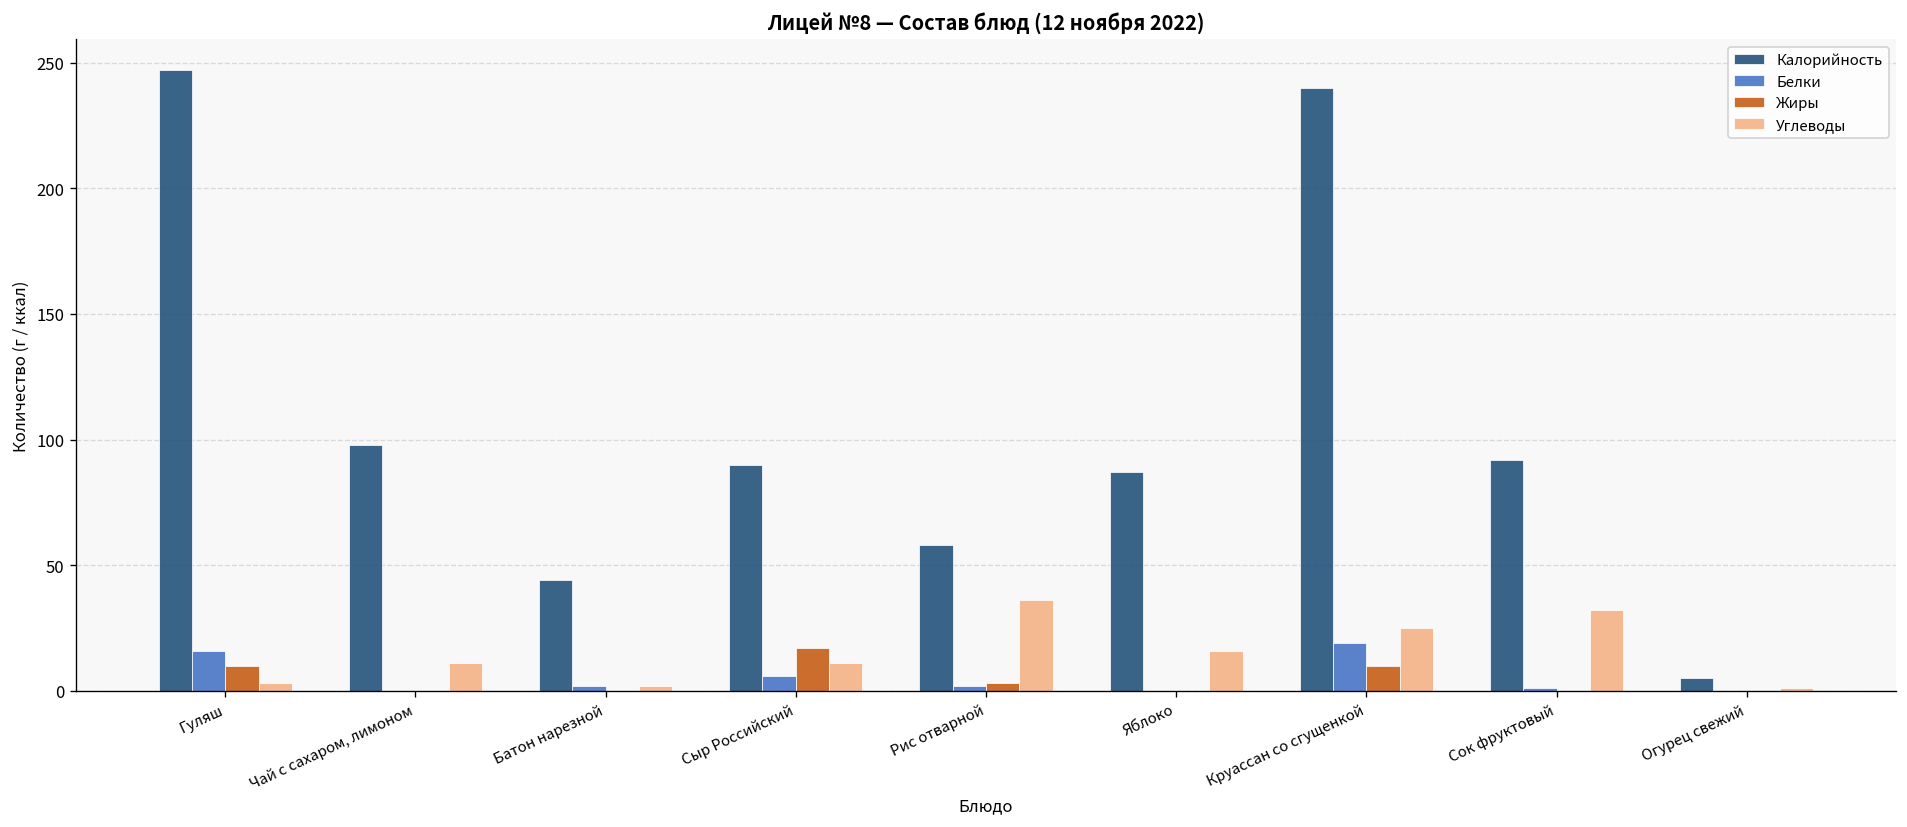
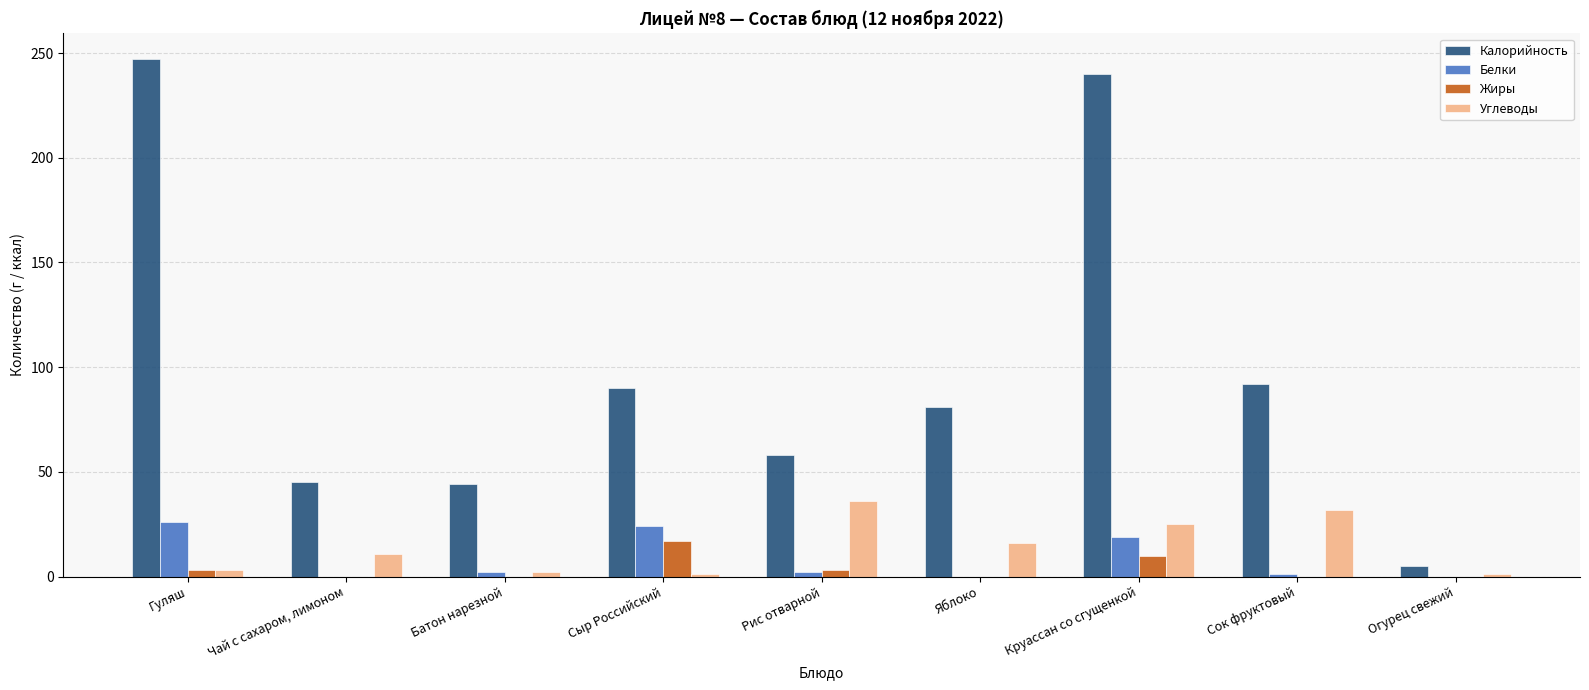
Белки, Гуляш: 16 -> 26
Жиры, Гуляш: 10 -> 3
Калорийность, Чай с сахаром, лимоном: 98 -> 45
Белки, Сыр Российский: 6 -> 24
Углеводы, Сыр Российский: 11 -> 1
Калорийность, Яблоко: 87 -> 81
